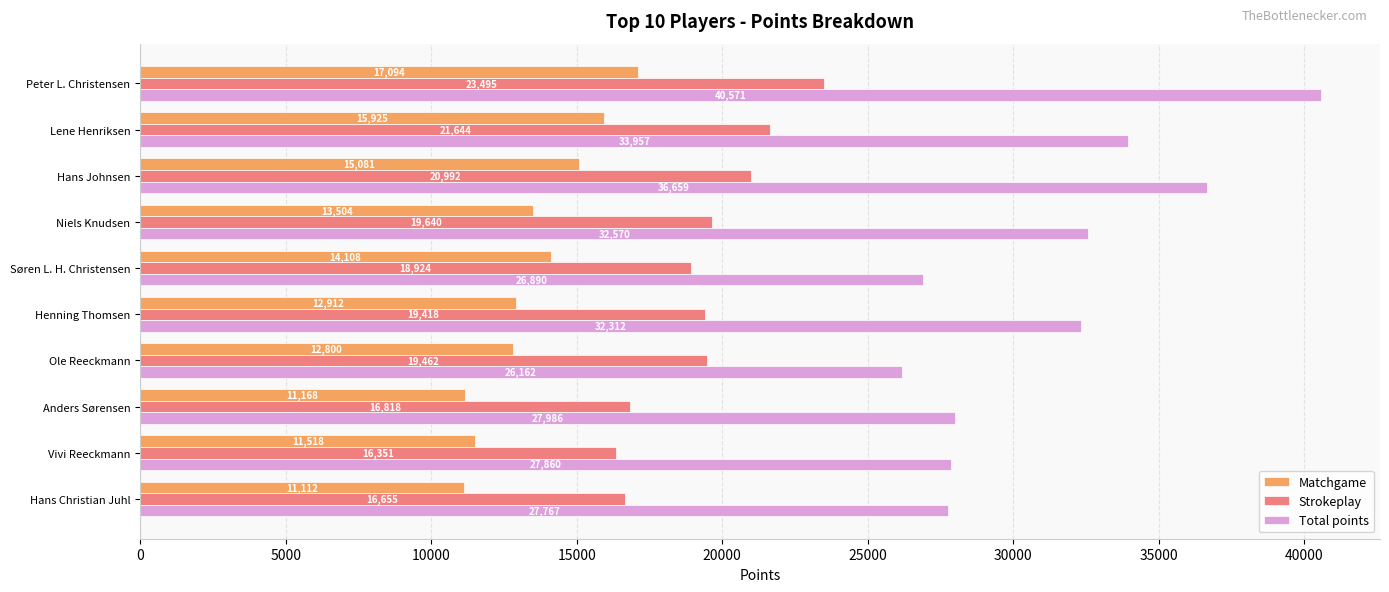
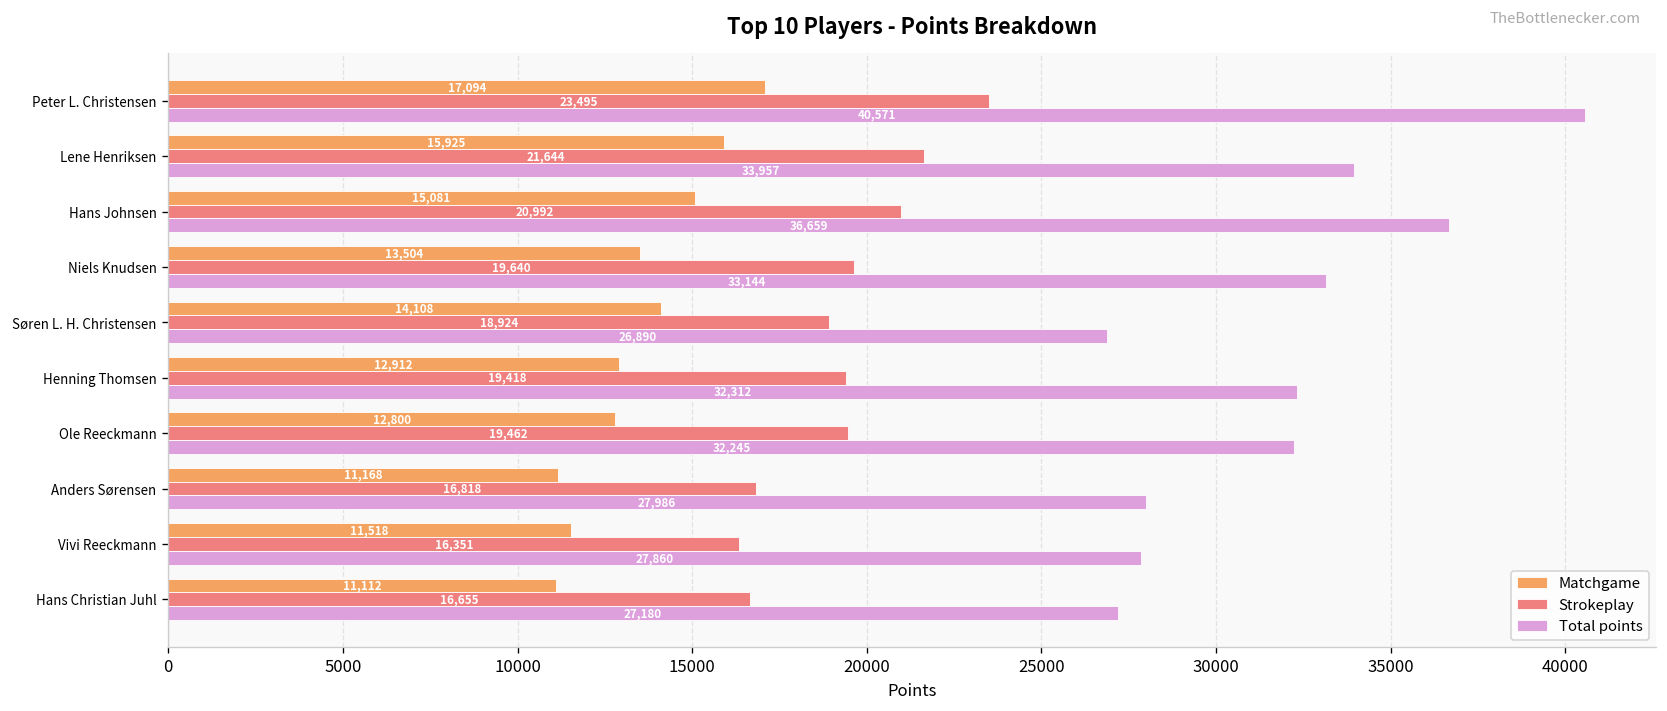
Total points, Niels Knudsen: 32,570 -> 33,144
Total points, Ole Reeckmann: 26,162 -> 32,245
Total points, Hans Christian Juhl: 27,767 -> 27,180
